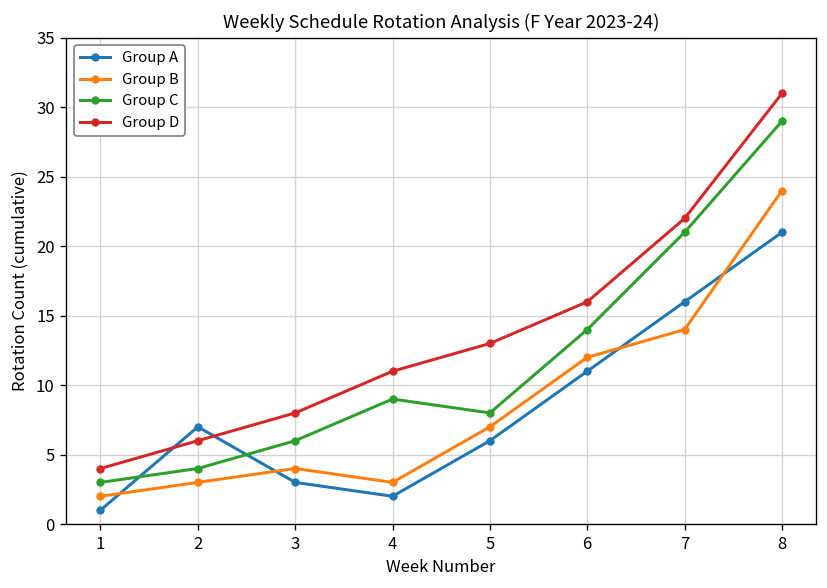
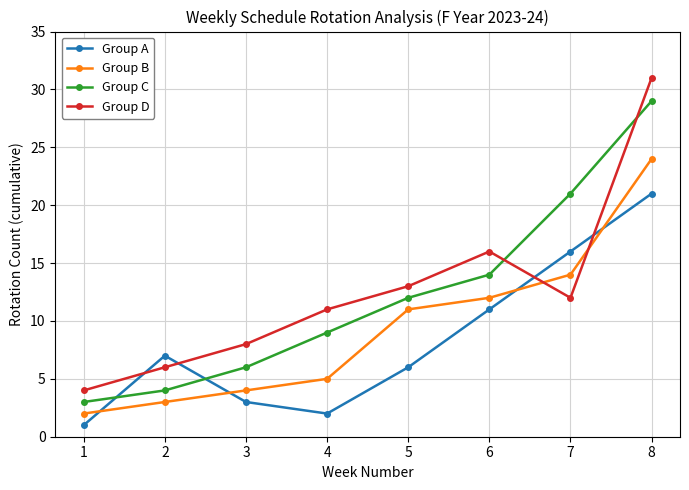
Group B, 4: 3 -> 5
Group B, 5: 7 -> 11
Group C, 5: 8 -> 12
Group D, 7: 22 -> 12
